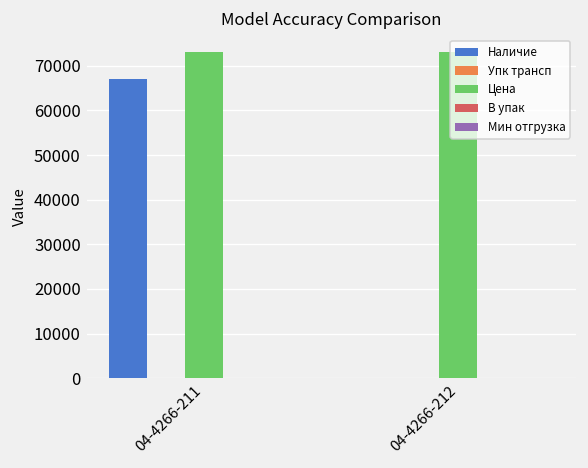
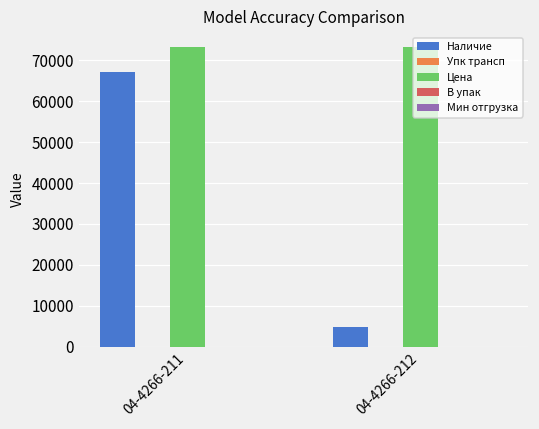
Наличие, 04-4266-212: 0 -> 5000
